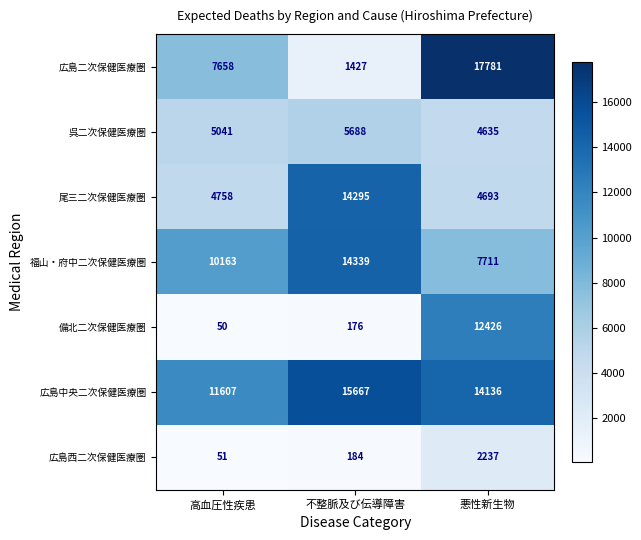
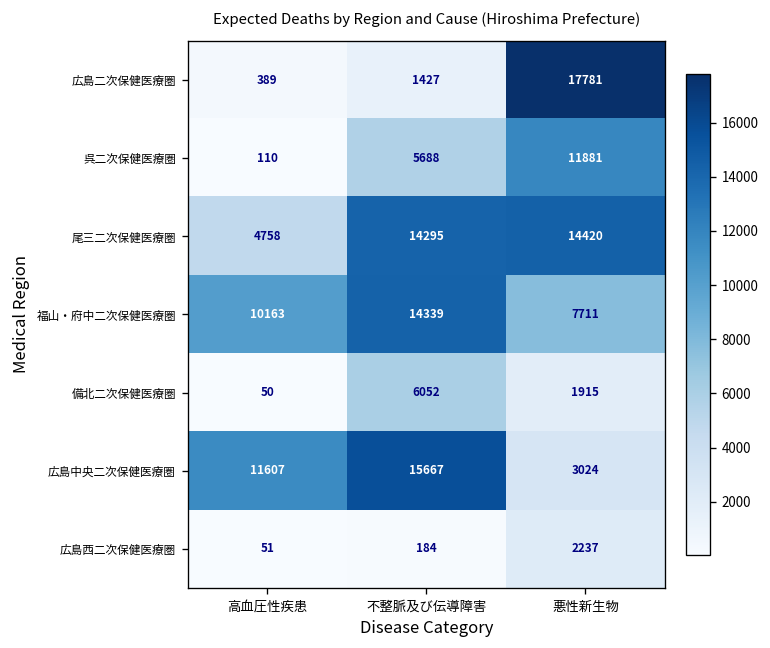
広島二次保健医療圏, 高血圧性疾患: 7658 -> 389
呉二次保健医療圏, 高血圧性疾患: 5041 -> 110
呉二次保健医療圏, 悪性新生物: 4635 -> 11881
尾三二次保健医療圏, 悪性新生物: 4693 -> 14420
備北二次保健医療圏, 不整脈及び伝導障害: 176 -> 6052
備北二次保健医療圏, 悪性新生物: 12426 -> 1915
広島中央二次保健医療圏, 悪性新生物: 14136 -> 3024
